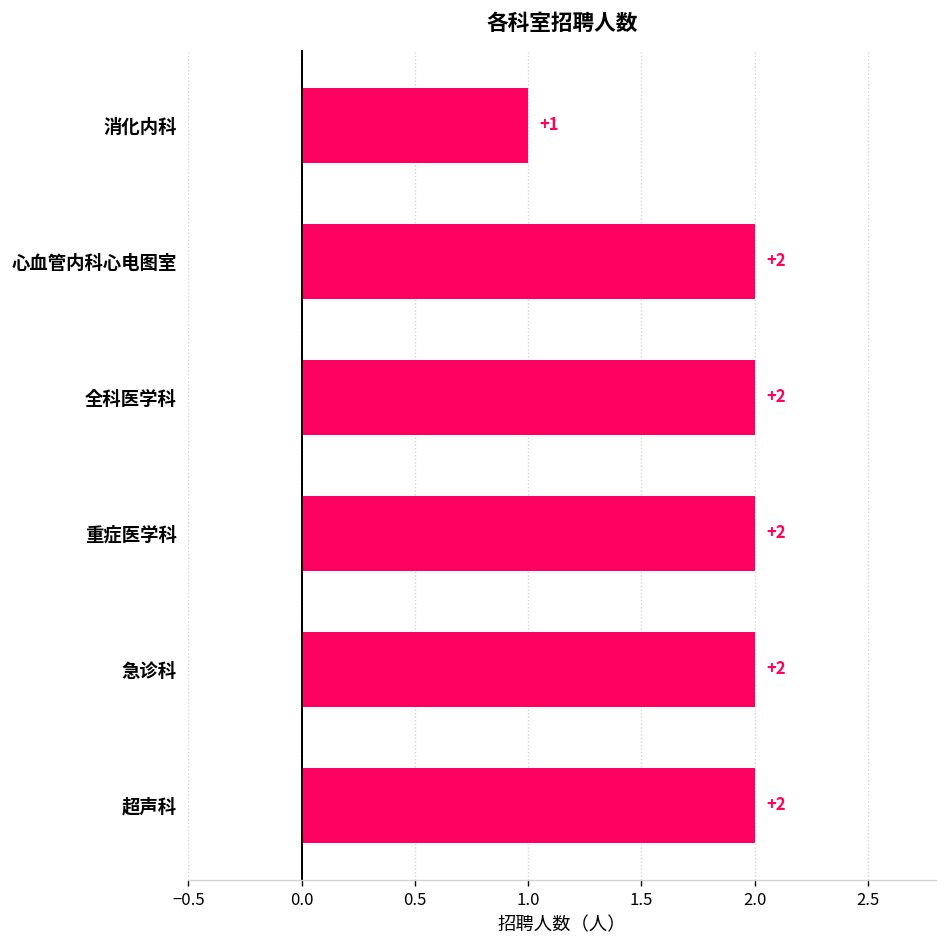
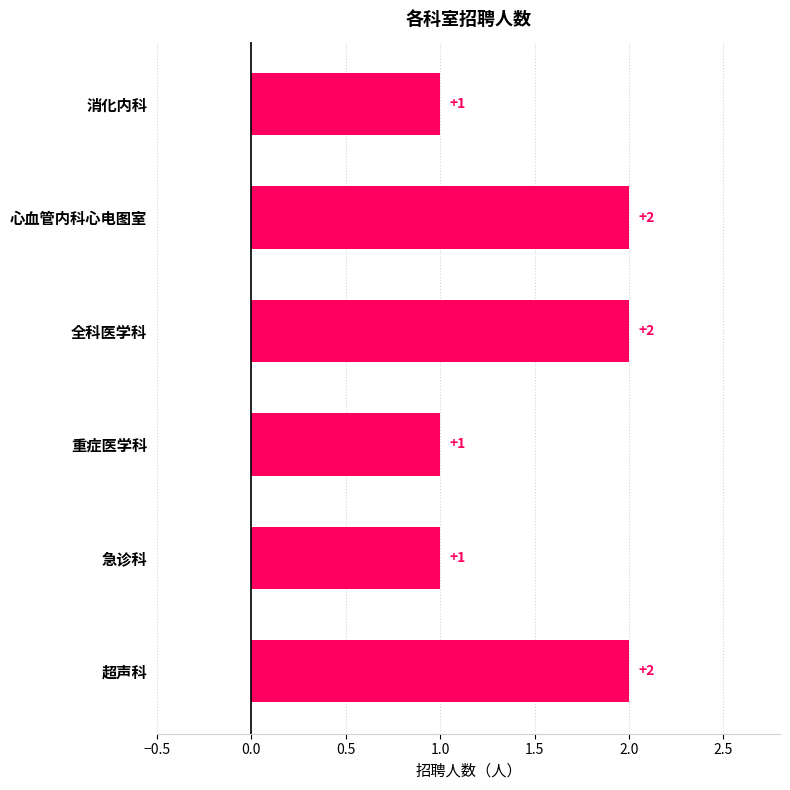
重症医学科: +2 -> +1
急诊科: +2 -> +1
